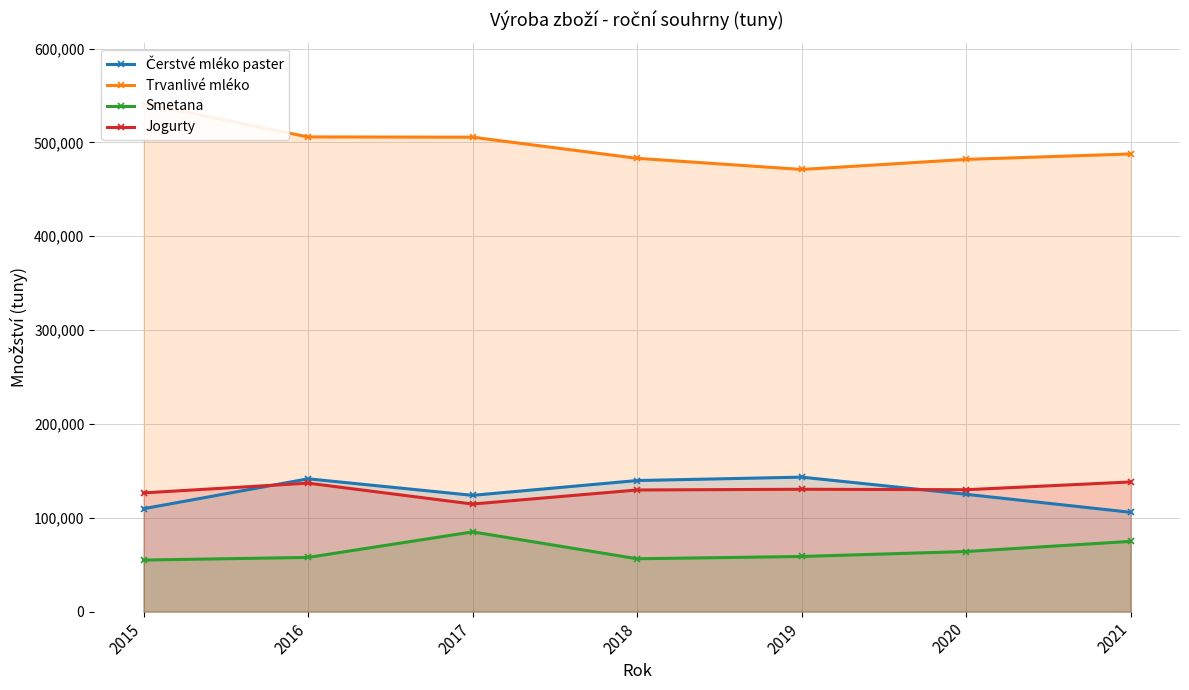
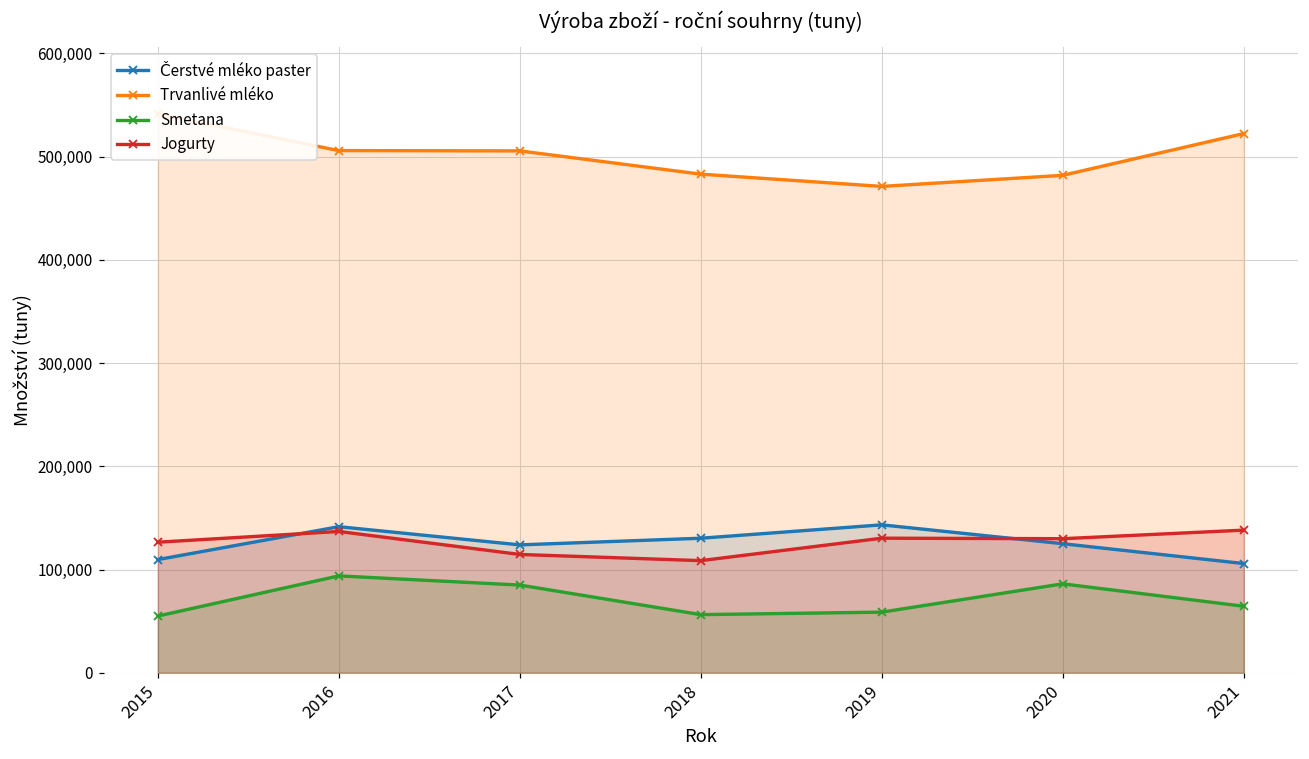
Smetana, 2016: 60,000 -> 90,000
Čerstvé mléko paster, 2018: 140,000 -> 130,000
Jogurty, 2018: 130,000 -> 110,000
Smetana, 2020: 60,000 -> 90,000
Trvanlivé mléko, 2021: 490,000 -> 520,000
Smetana, 2021: 70,000 -> 60,000
